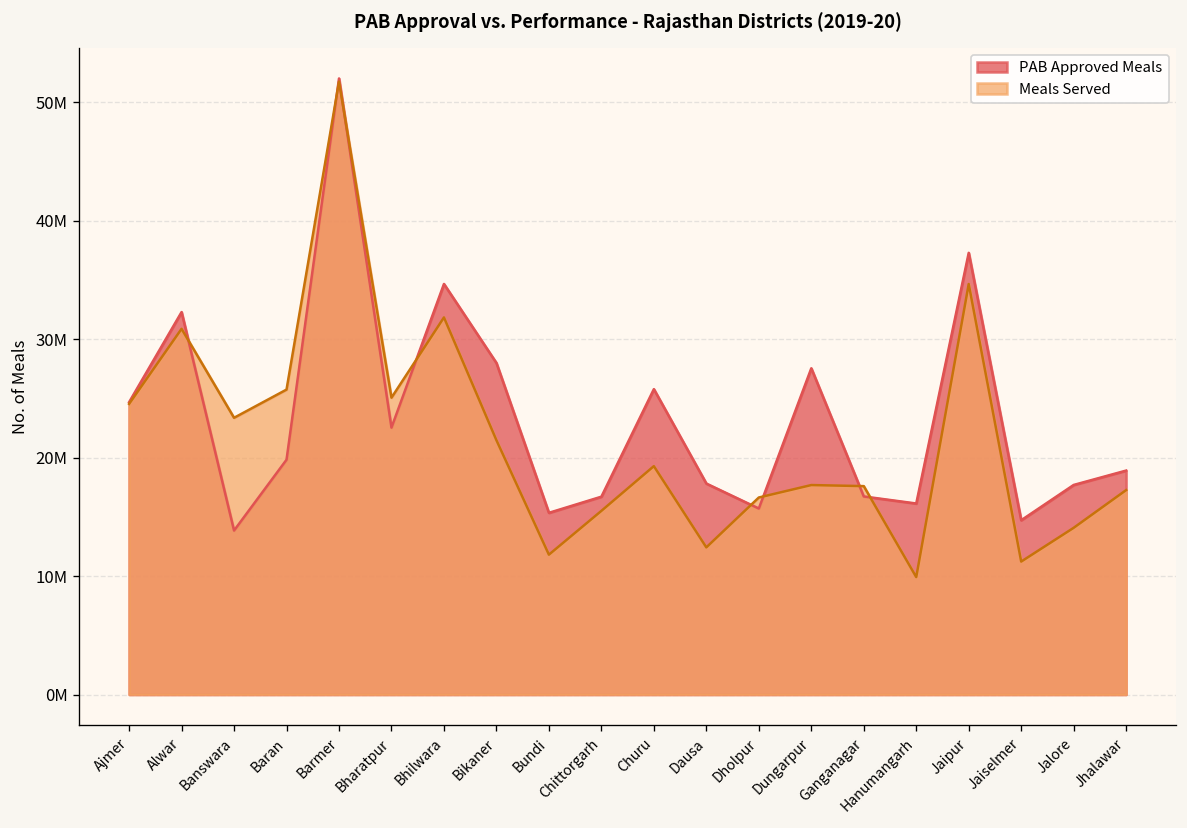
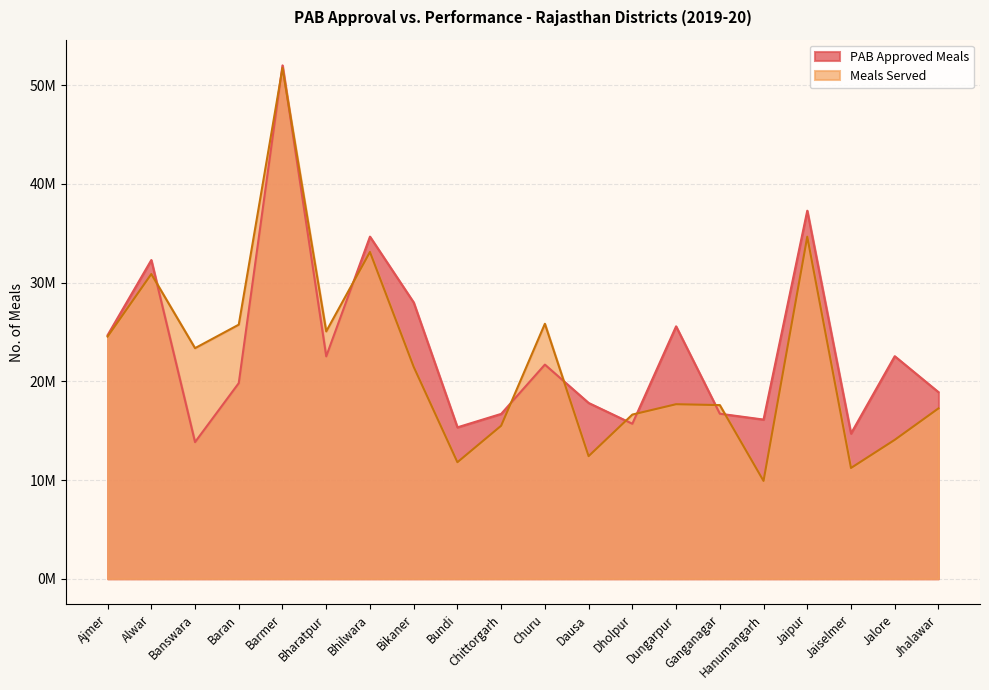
Meals Served, Bhilwara: 32000000 -> 33000000
PAB Approved Meals, Churu: 26000000 -> 22000000
Meals Served, Churu: 19000000 -> 26000000
PAB Approved Meals, Dungarpur: 28000000 -> 26000000
PAB Approved Meals, Jalore: 18000000 -> 23000000
